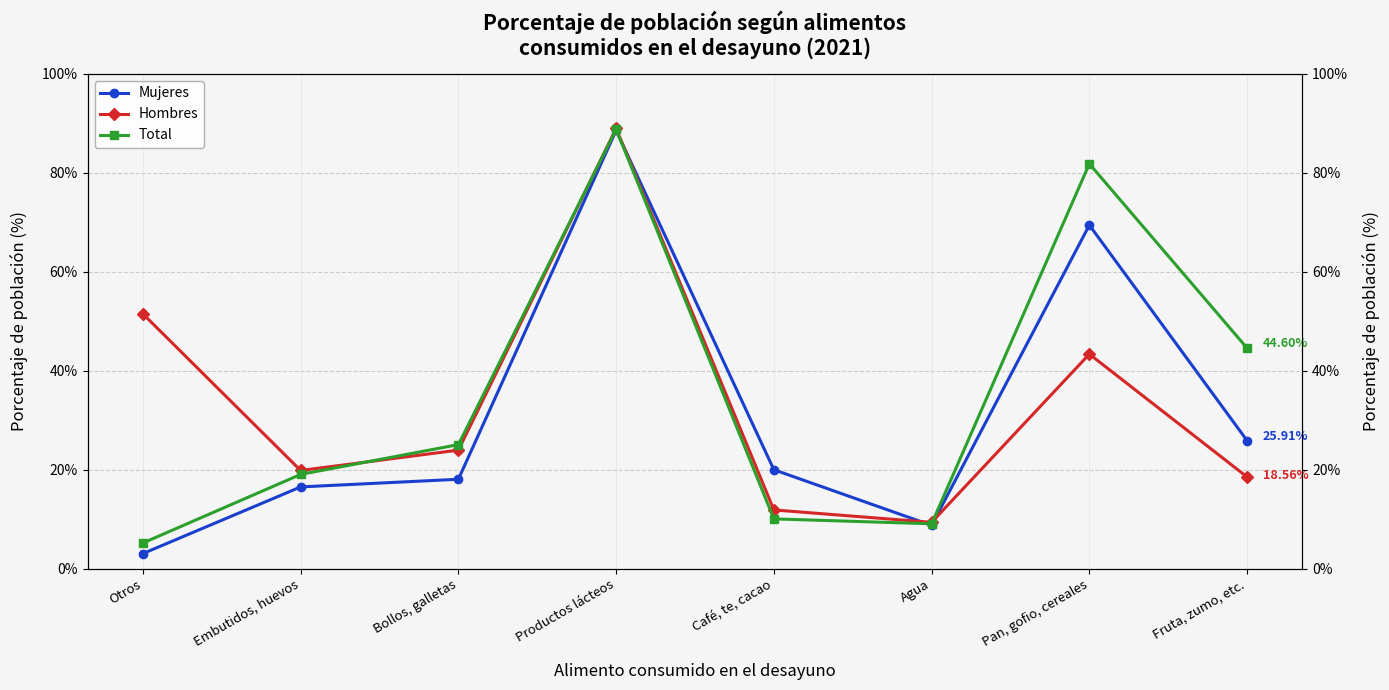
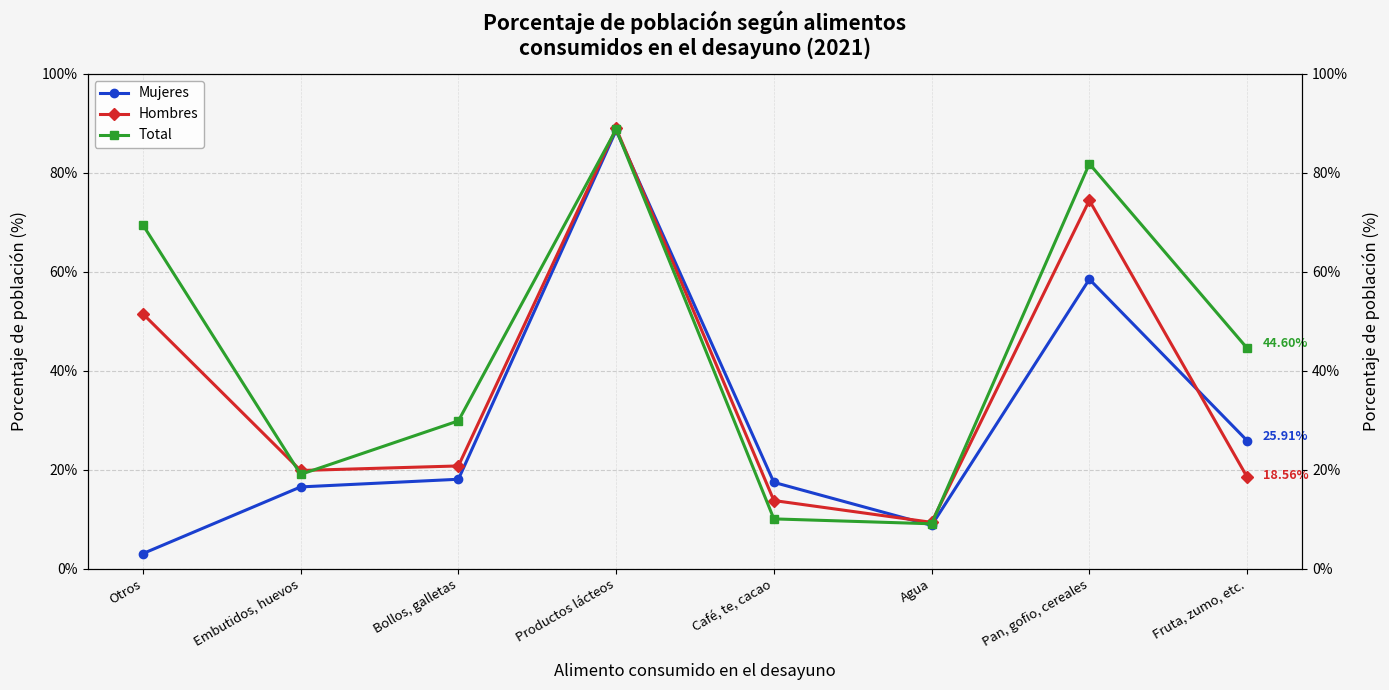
Total, Otros: 5% -> 70%
Hombres, Bollos, galletas: 24% -> 21%
Total, Bollos, galletas: 25% -> 30%
Mujeres, Café, te, cacao: 20% -> 17%
Hombres, Café, te, cacao: 12% -> 14%
Mujeres, Pan, gofio, cereales: 69% -> 59%
Hombres, Pan, gofio, cereales: 43% -> 74%
